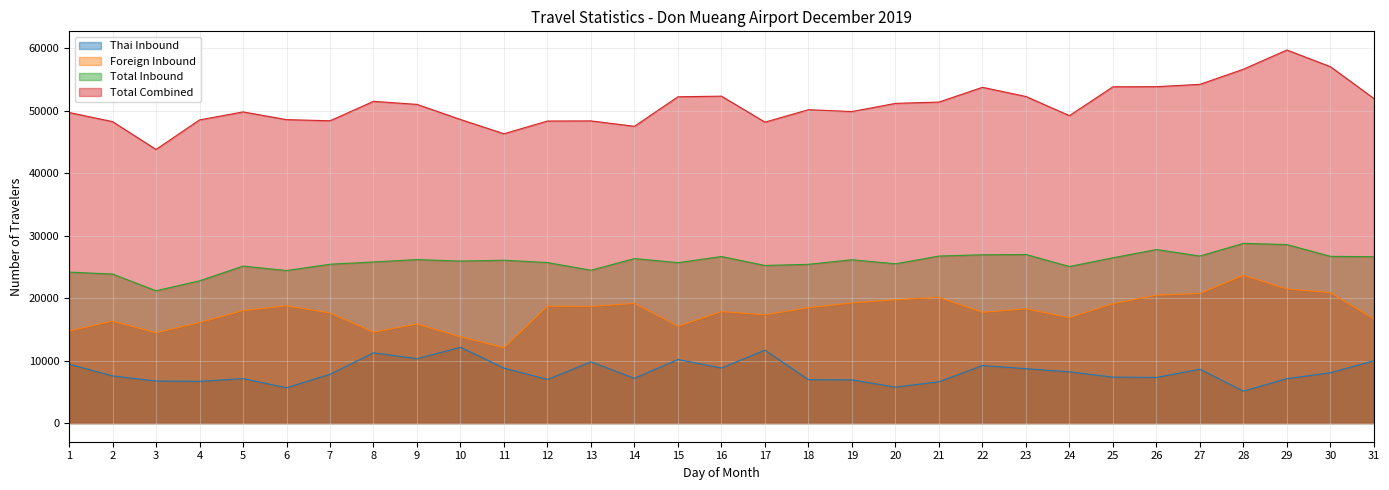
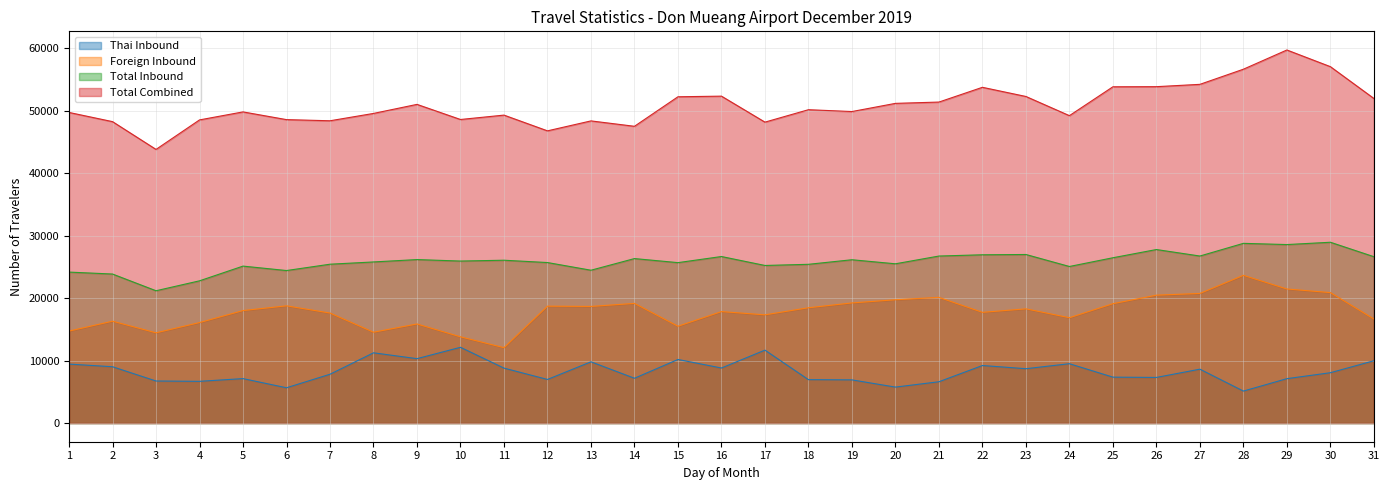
Thai Inbound, 2: 8000 -> 9000
Total Combined, 8: 51000 -> 50000
Total Combined, 11: 46000 -> 49000
Total Combined, 12: 48000 -> 47000
Thai Inbound, 24: 8000 -> 9000
Total Inbound, 30: 27000 -> 29000
